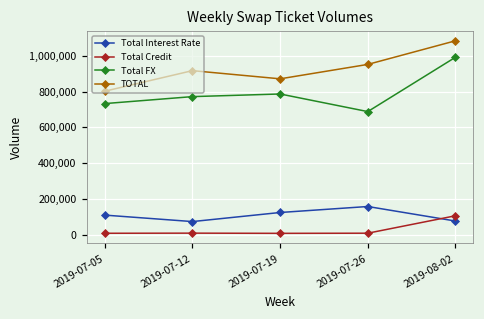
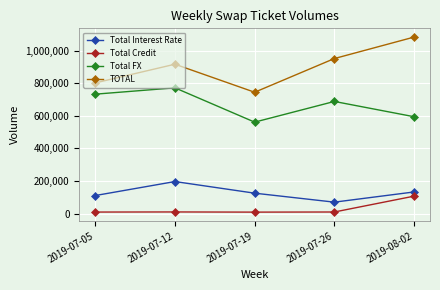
Total Interest Rate, 2019-07-12: 70,000 -> 200,000
Total FX, 2019-07-19: 790,000 -> 560,000
TOTAL, 2019-07-19: 870,000 -> 740,000
Total Interest Rate, 2019-07-26: 160,000 -> 70,000
Total Interest Rate, 2019-08-02: 80,000 -> 130,000
Total FX, 2019-08-02: 990,000 -> 590,000
